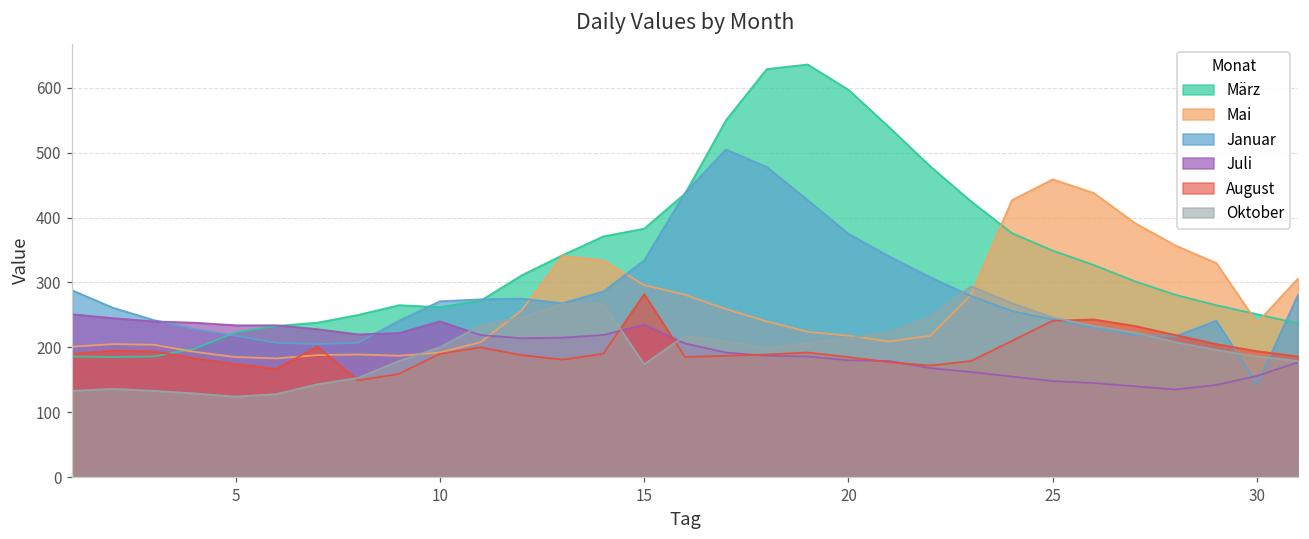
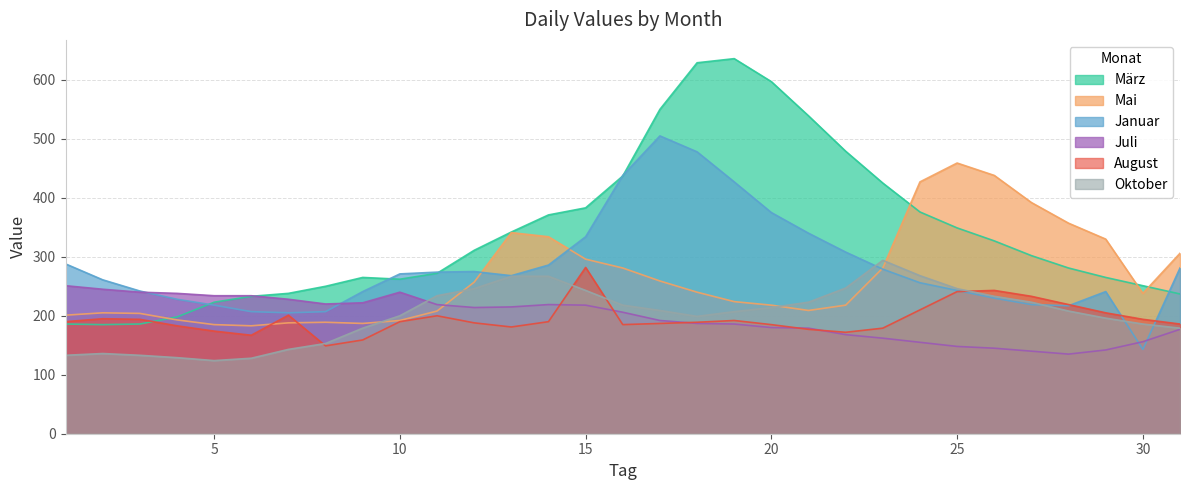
Juli, 15: 240 -> 220
Oktober, 15: 170 -> 240
